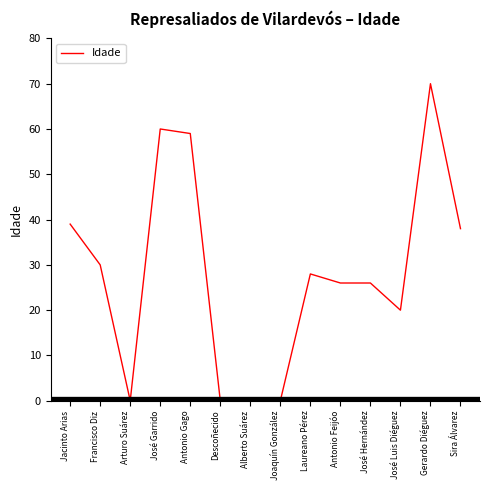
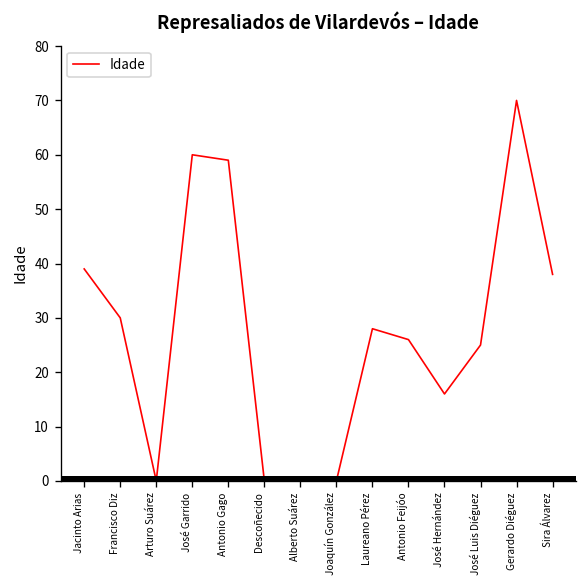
José Hernández: 26 -> 16
José Luis Diéguez: 20 -> 25
